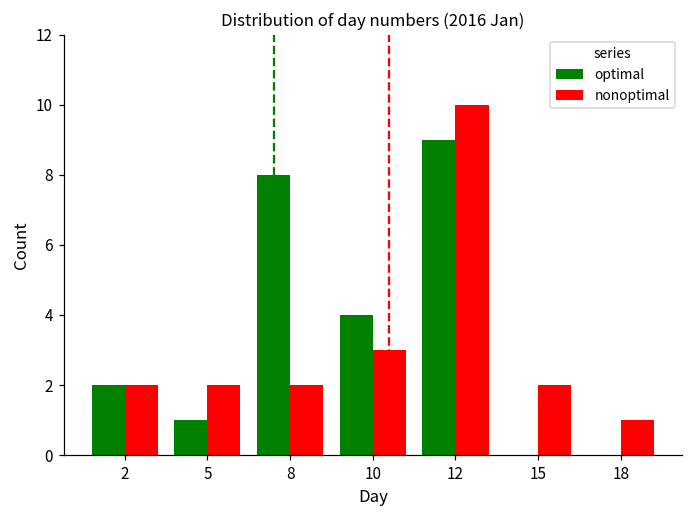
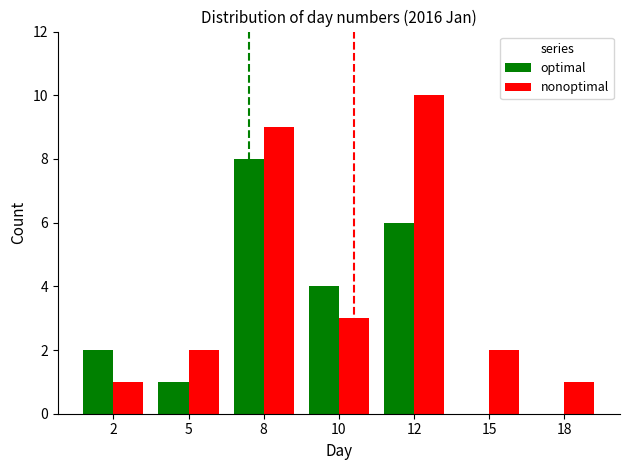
nonoptimal, 2: 2 -> 1
nonoptimal, 8: 2 -> 9
optimal, 12: 9 -> 6
